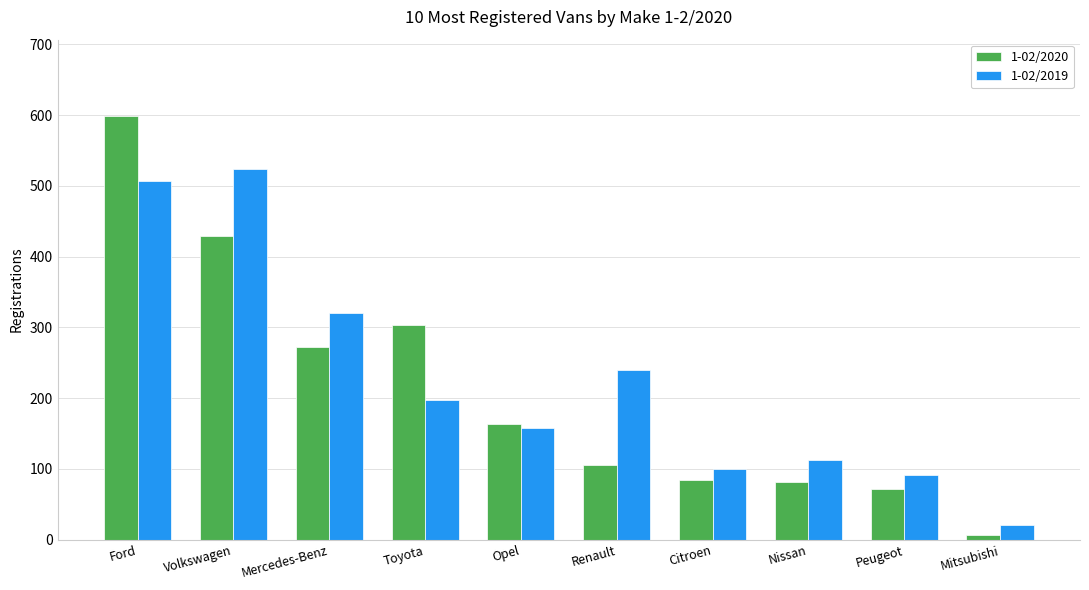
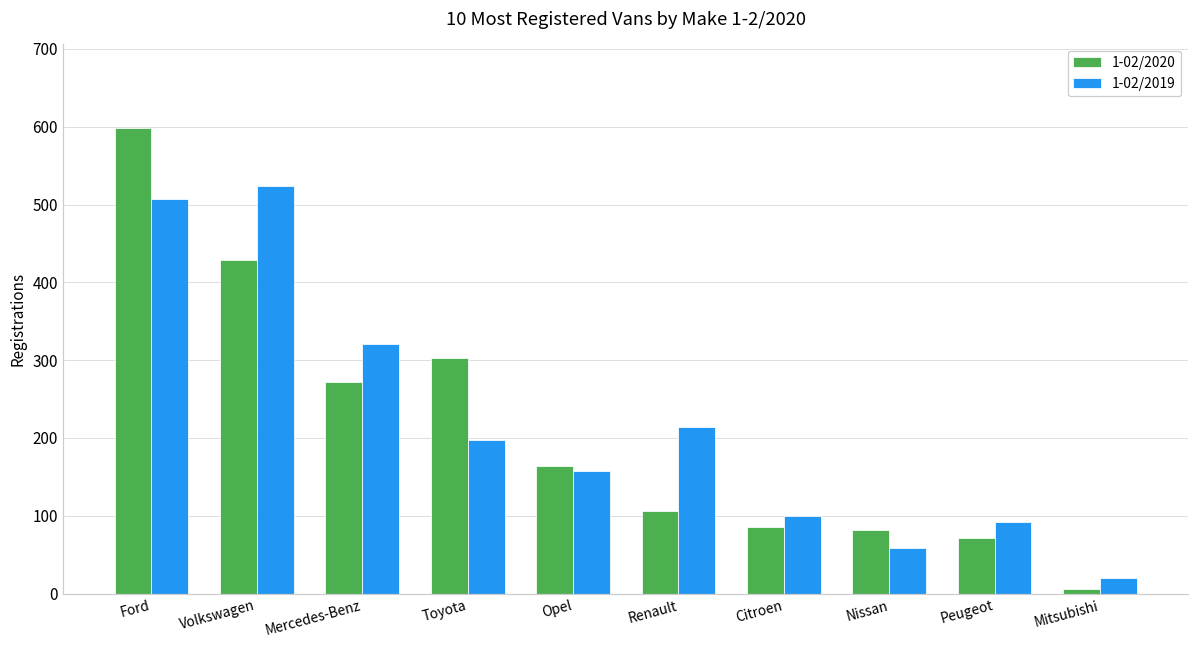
1-02/2019, Renault: 240 -> 210
1-02/2019, Nissan: 110 -> 60
